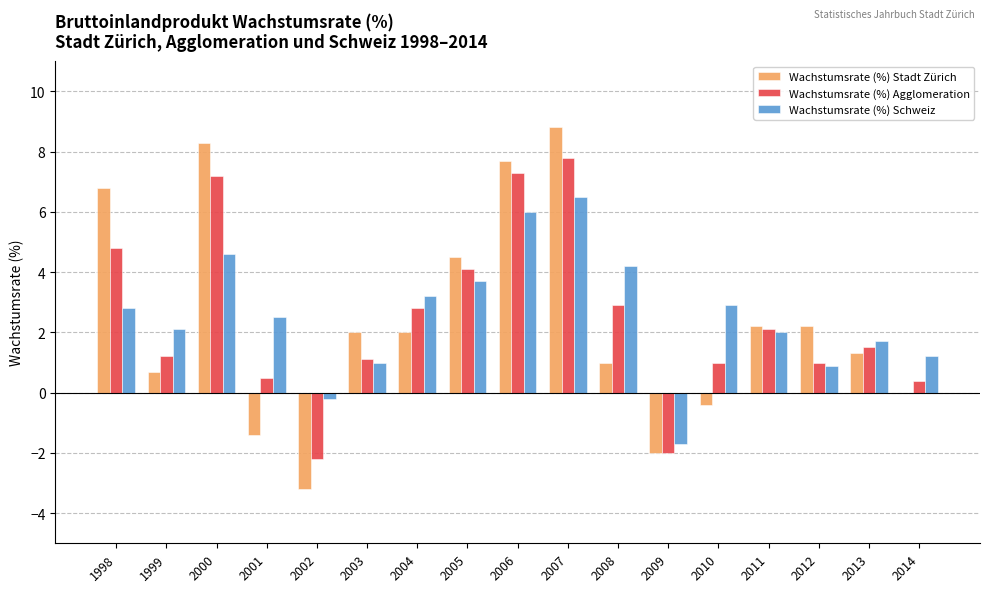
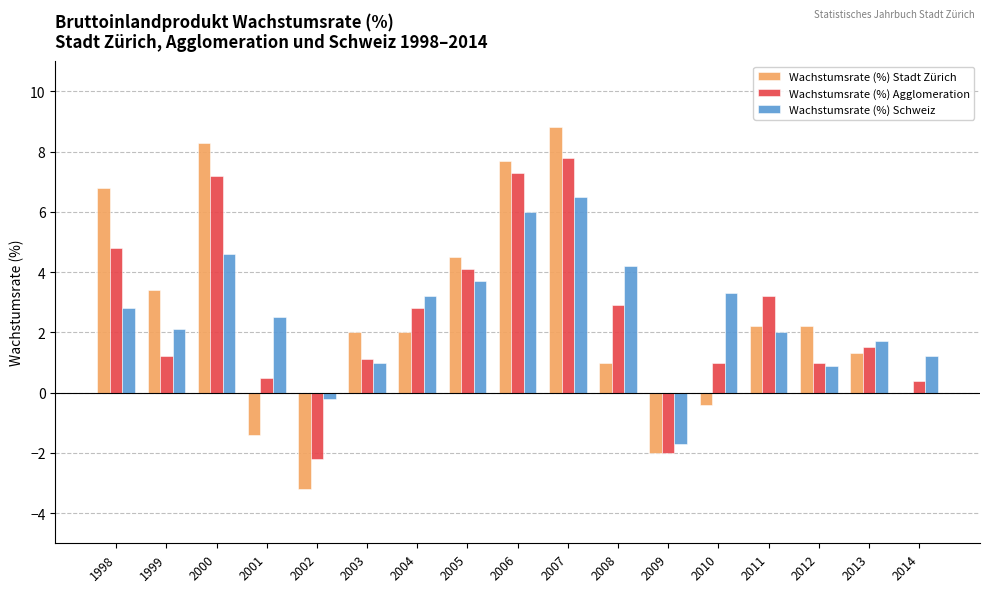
Wachstumsrate (%) Stadt Zürich, 1999: 0.7 -> 3.4
Wachstumsrate (%) Schweiz, 2010: 2.9 -> 3.3
Wachstumsrate (%) Agglomeration, 2011: 2.1 -> 3.2
